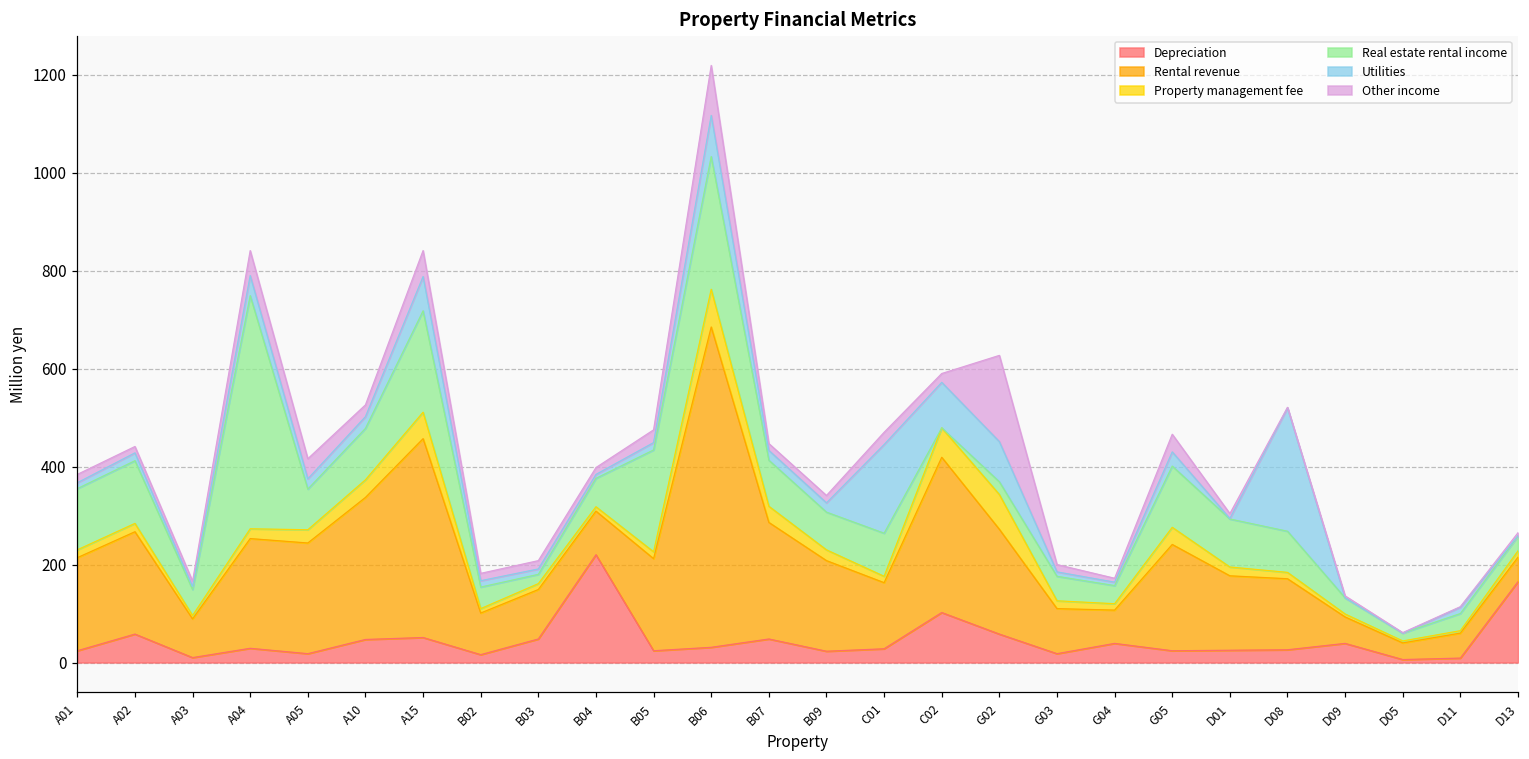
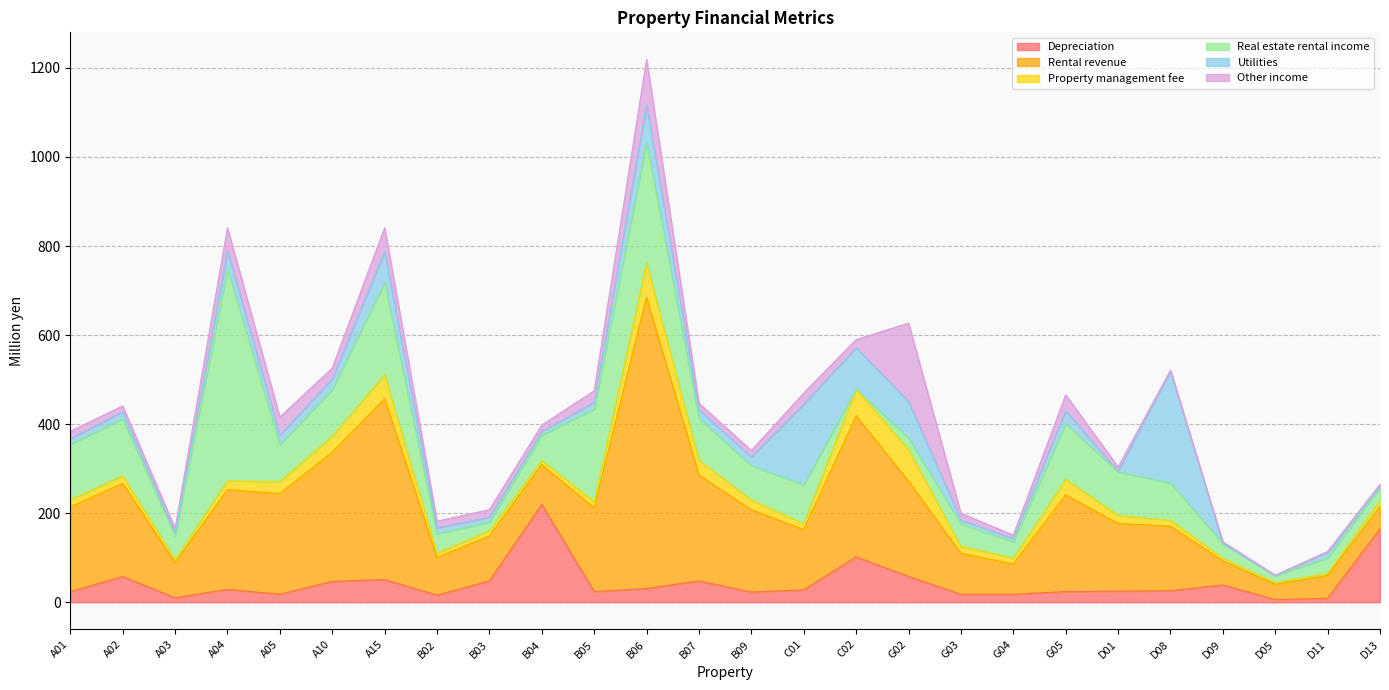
Depreciation, G04: 40 -> 20
